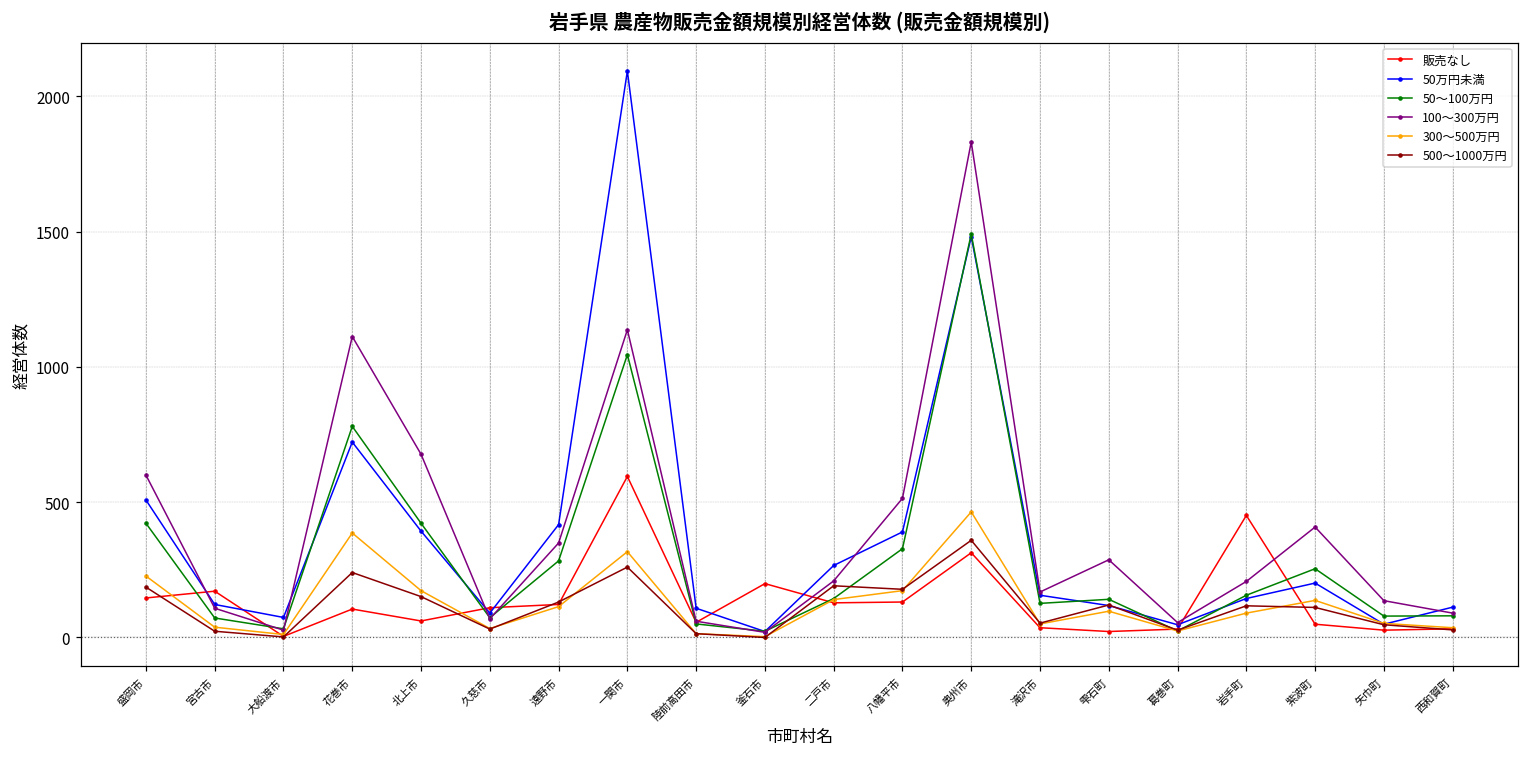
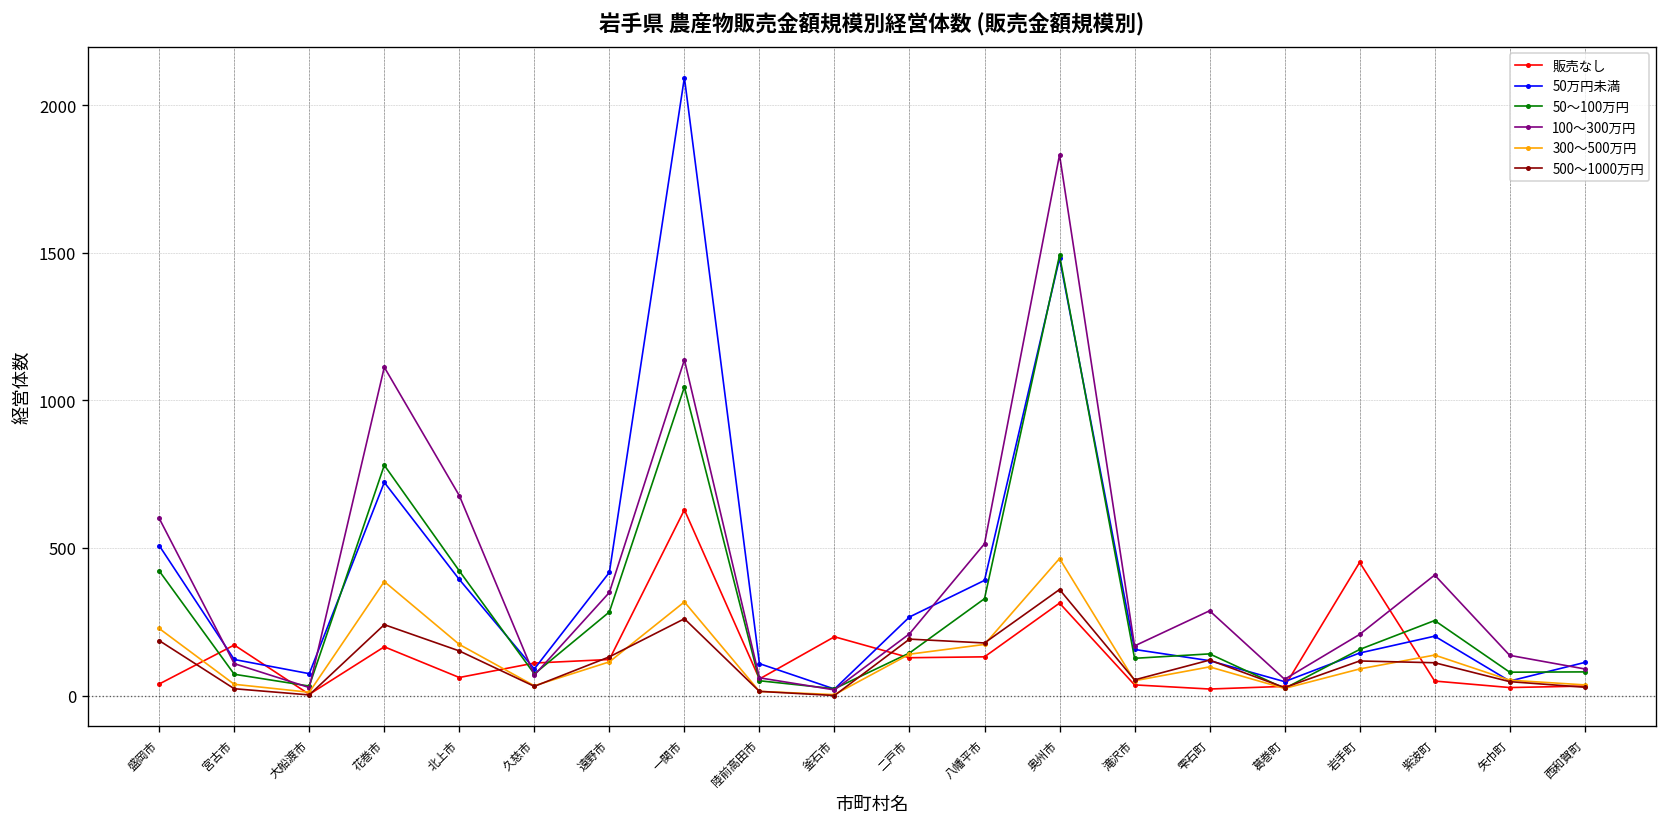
販売なし, 盛岡市: 150 -> 40
販売なし, 花巻市: 110 -> 170
販売なし, 一関市: 600 -> 630
